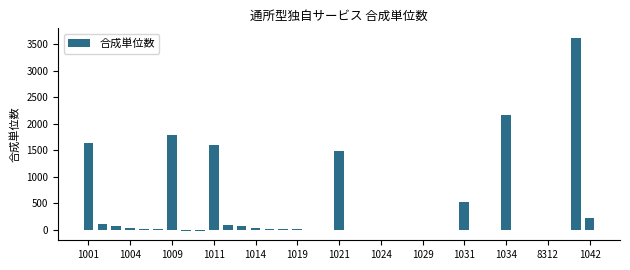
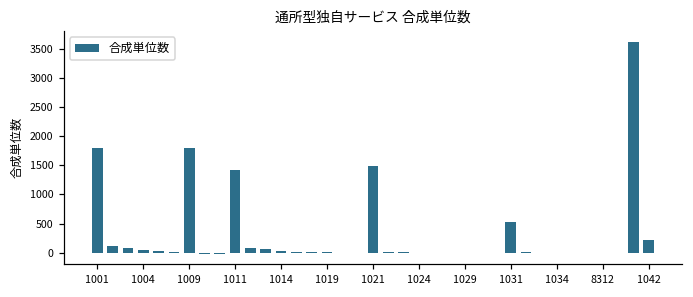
1001: 1600 -> 1800
1011: 1600 -> 1400
1034: 2200 -> 0
